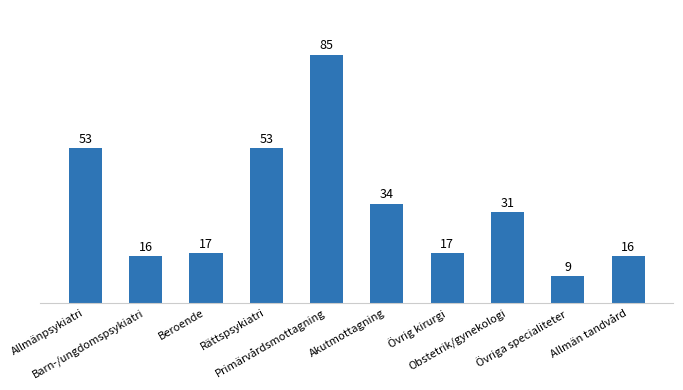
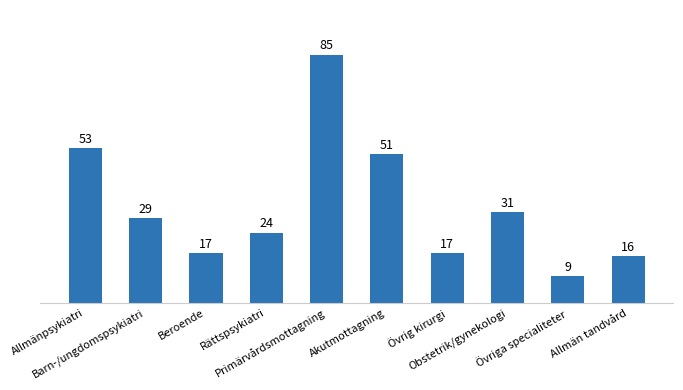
Barn-/ungdomspsykiatri: 16 -> 29
Rättspsykiatri: 53 -> 24
Akutmottagning: 34 -> 51
